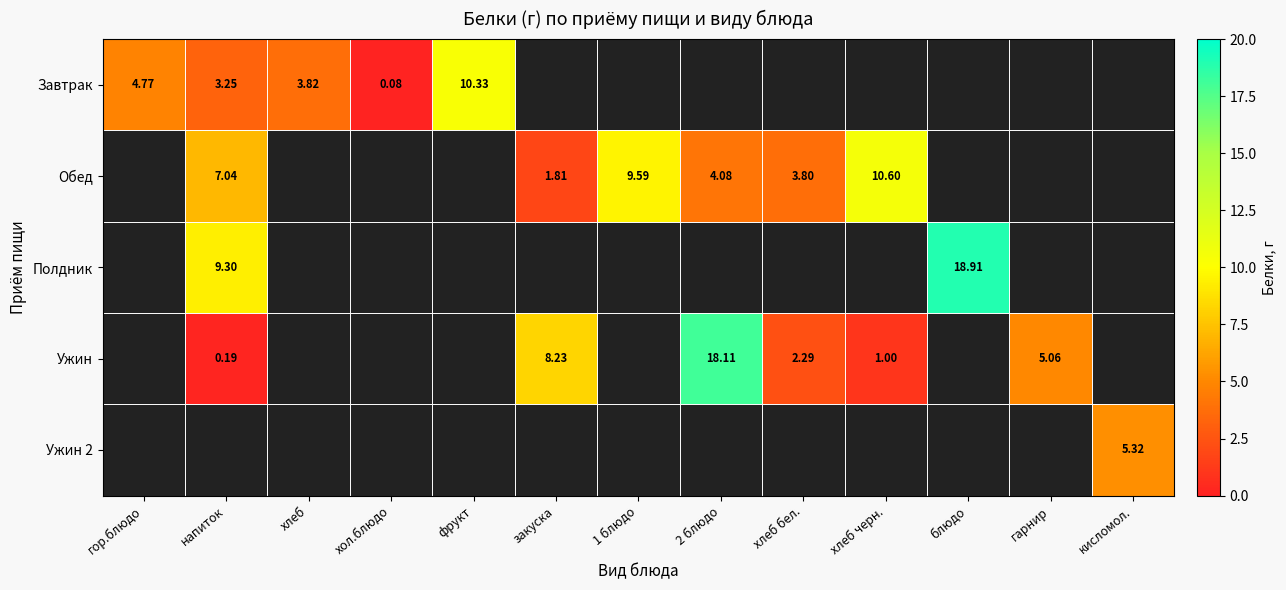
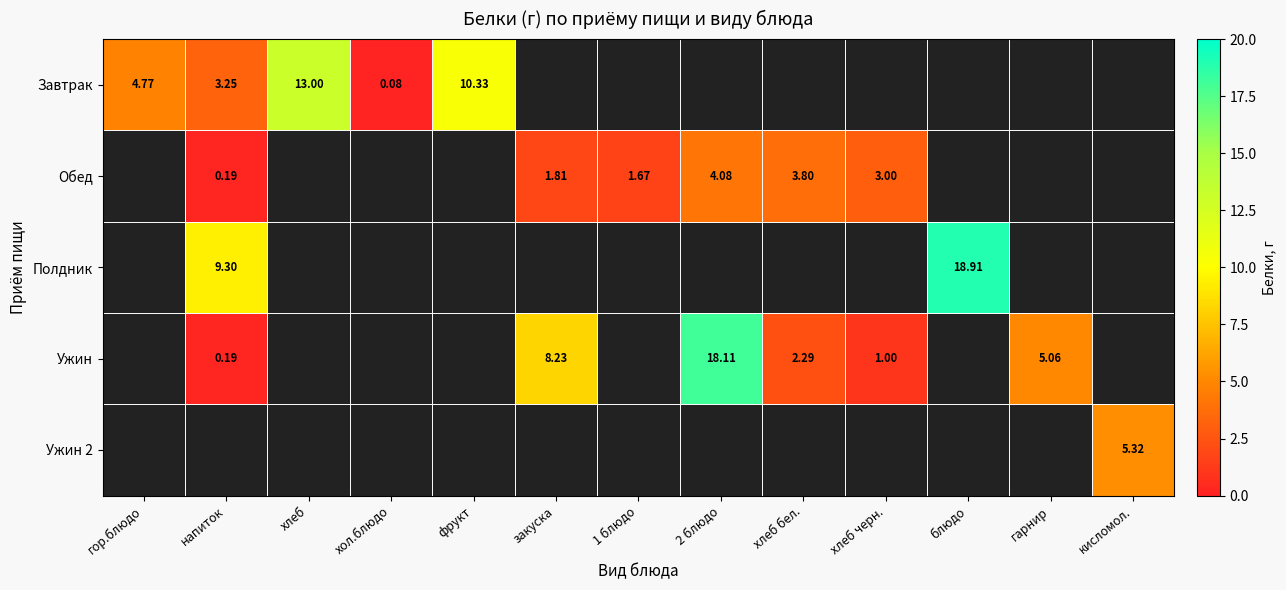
Завтрак, хлеб: 3.82 -> 13.00
Обед, напиток: 7.04 -> 0.19
Обед, 1 блюдо: 9.59 -> 1.67
Обед, хлеб черн.: 10.60 -> 3.00
